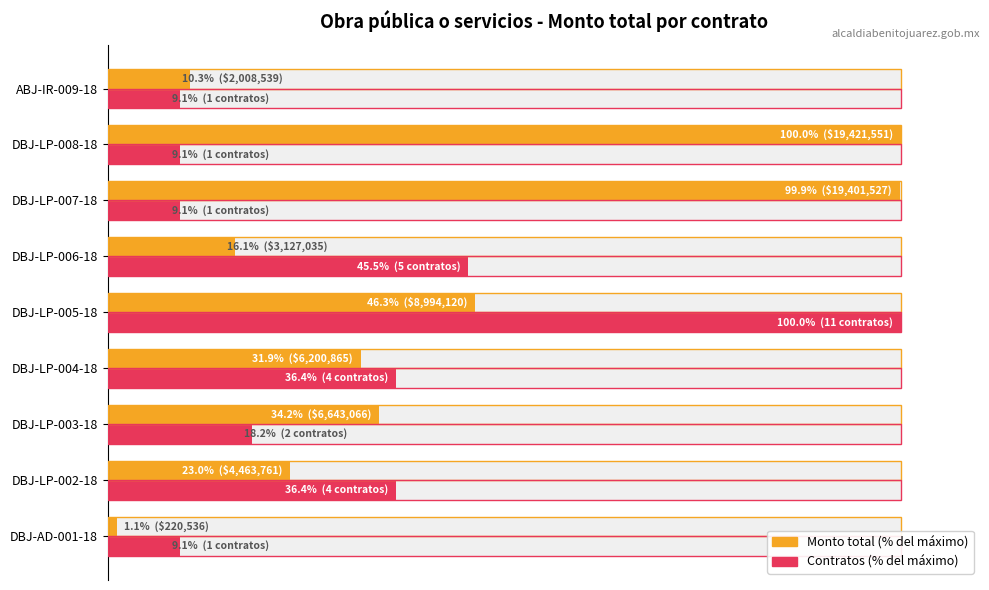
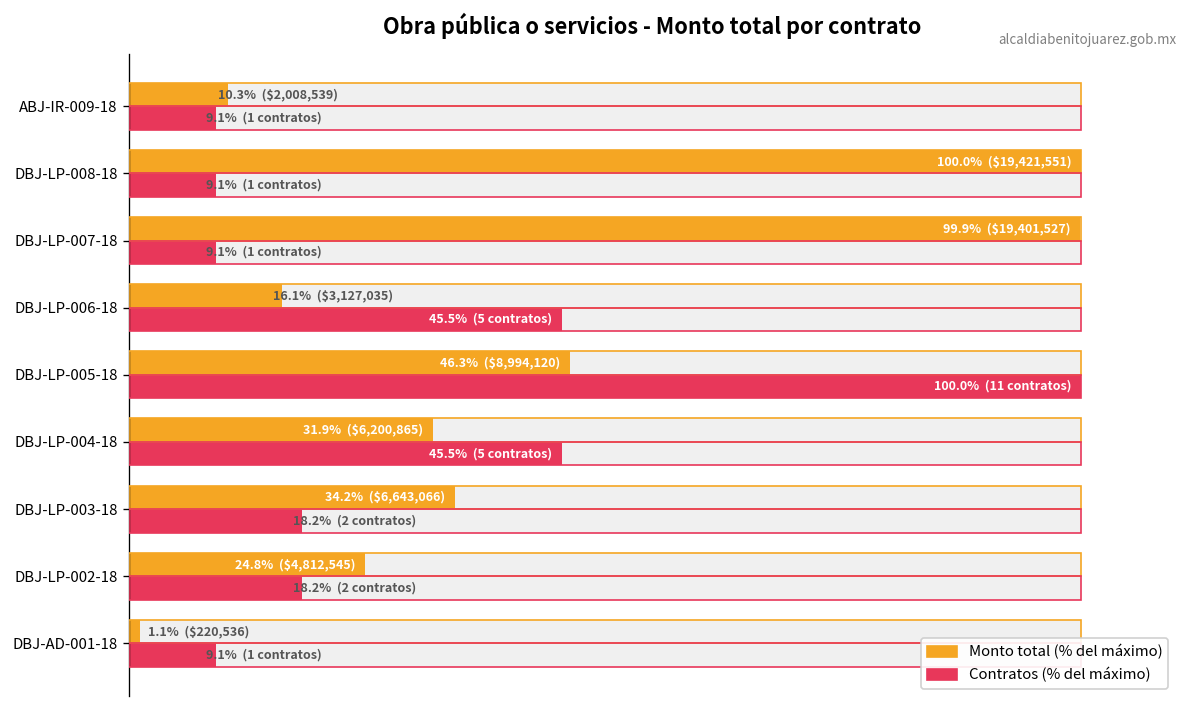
Contratos (% del máximo), DBJ-LP-004-18: 36.4% (4 contratos) -> 45.5% (5 contratos)
Monto total (% del máximo), DBJ-LP-002-18: 23.0% ($4,463,761) -> 24.8% ($4,812,545)
Contratos (% del máximo), DBJ-LP-002-18: 36.4% (4 contratos) -> 18.2% (2 contratos)
